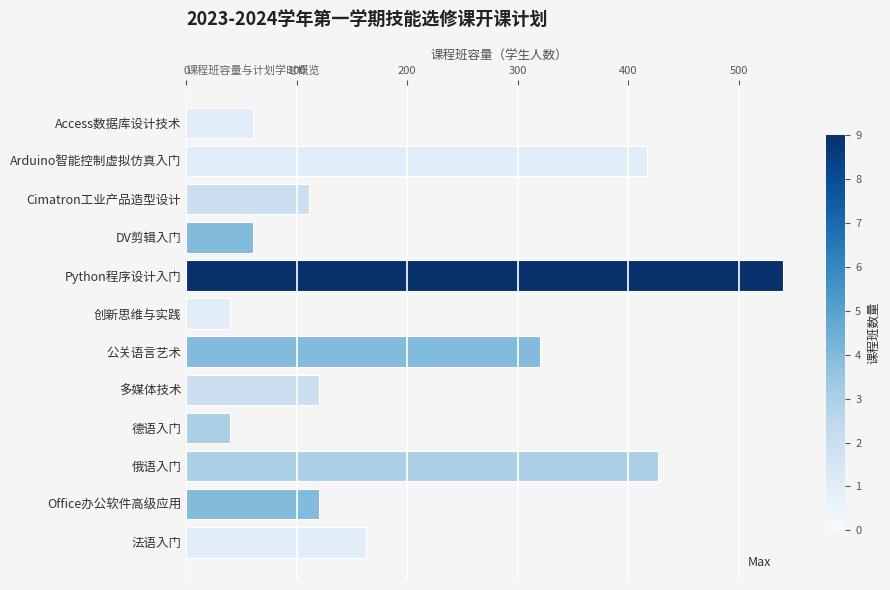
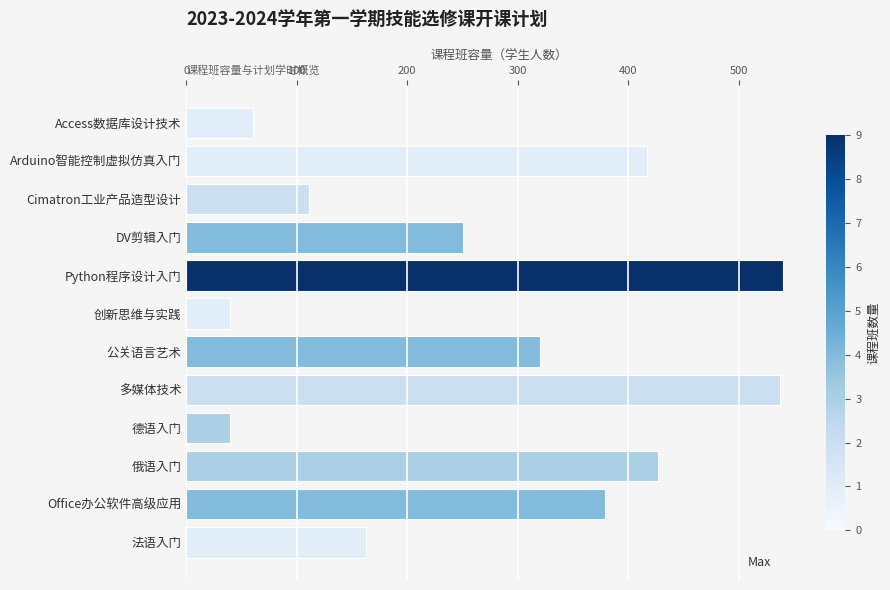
DV剪辑入门: 60 -> 251
多媒体技术: 120 -> 538
Office办公软件高级应用: 120 -> 379
